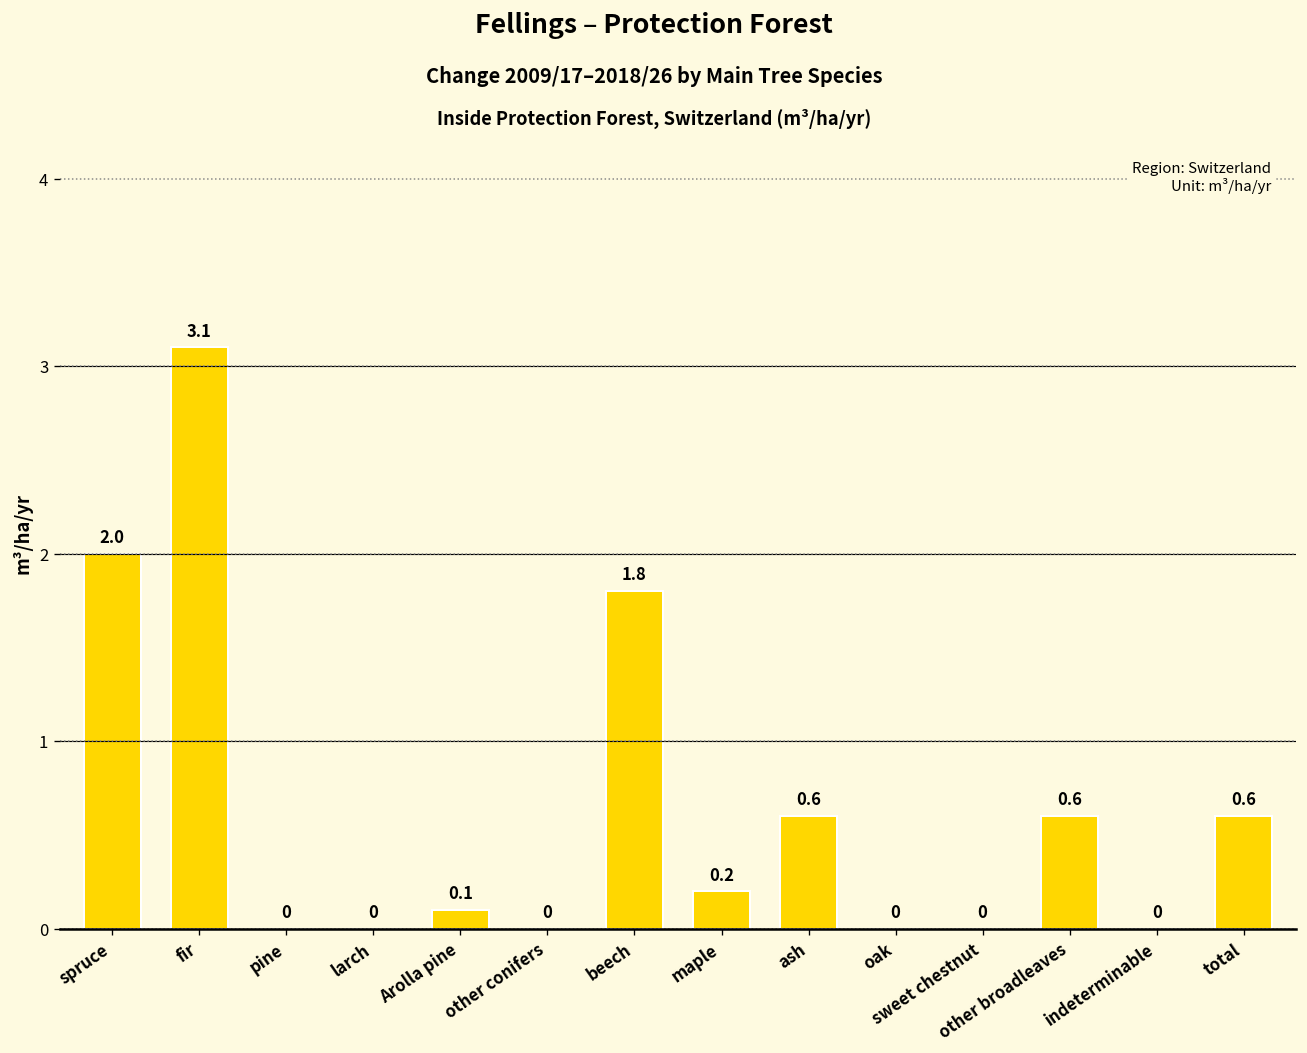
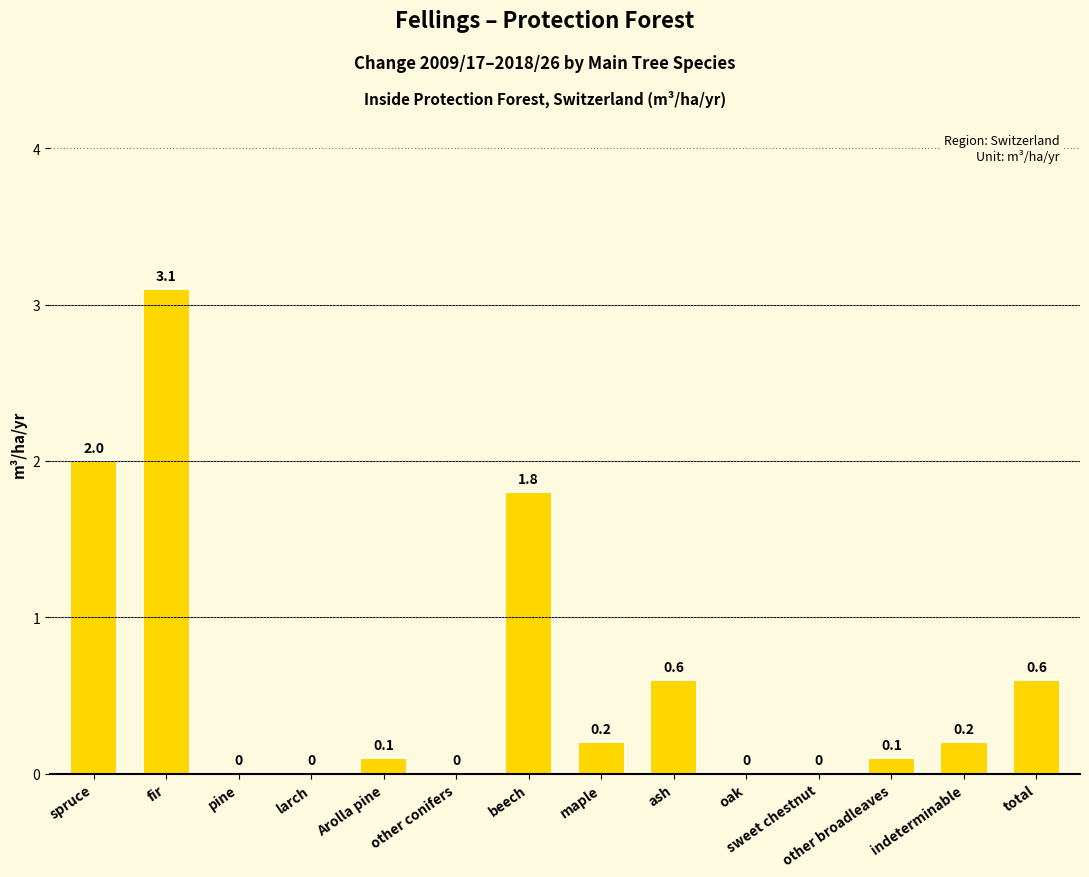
other broadleaves: 0.6 -> 0.1
indeterminable: 0 -> 0.2
